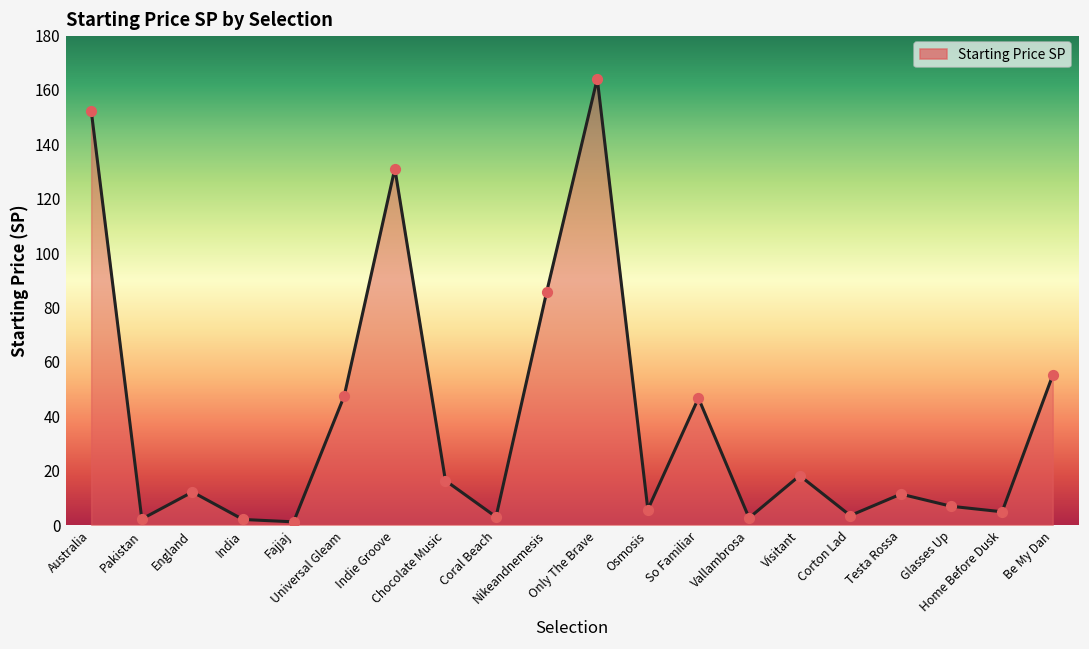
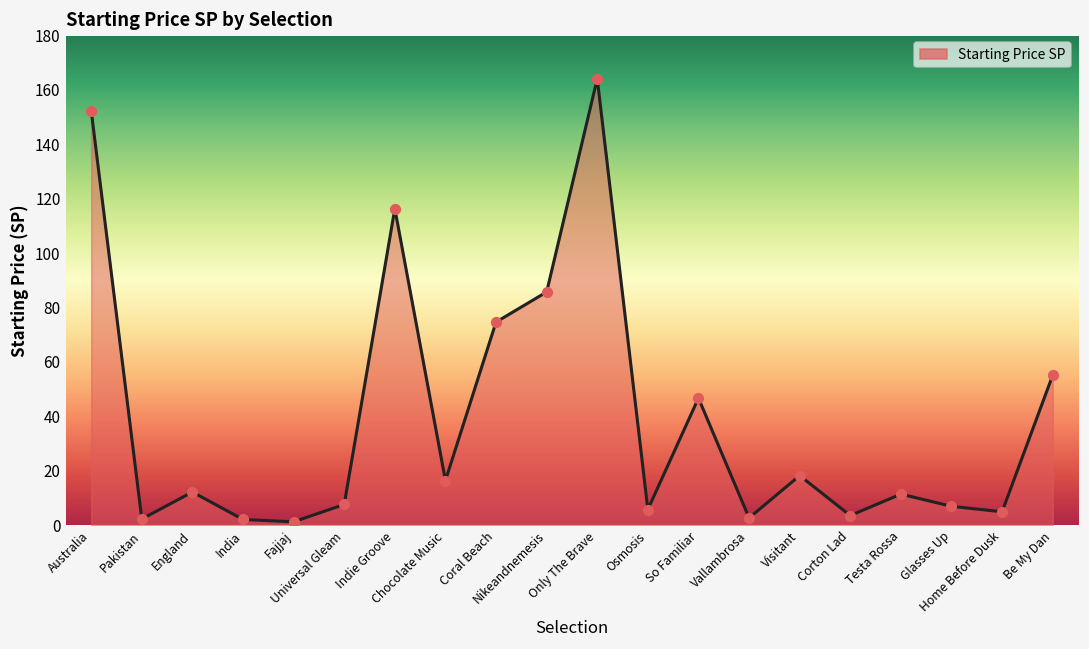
Universal Gleam: 47 -> 8
Indie Groove: 131 -> 116
Coral Beach: 3 -> 75
